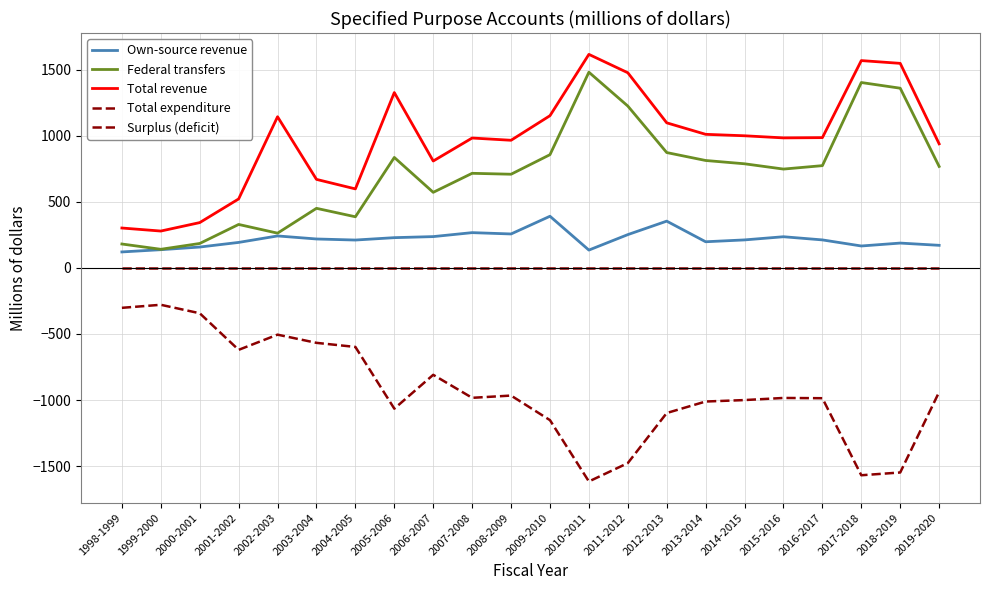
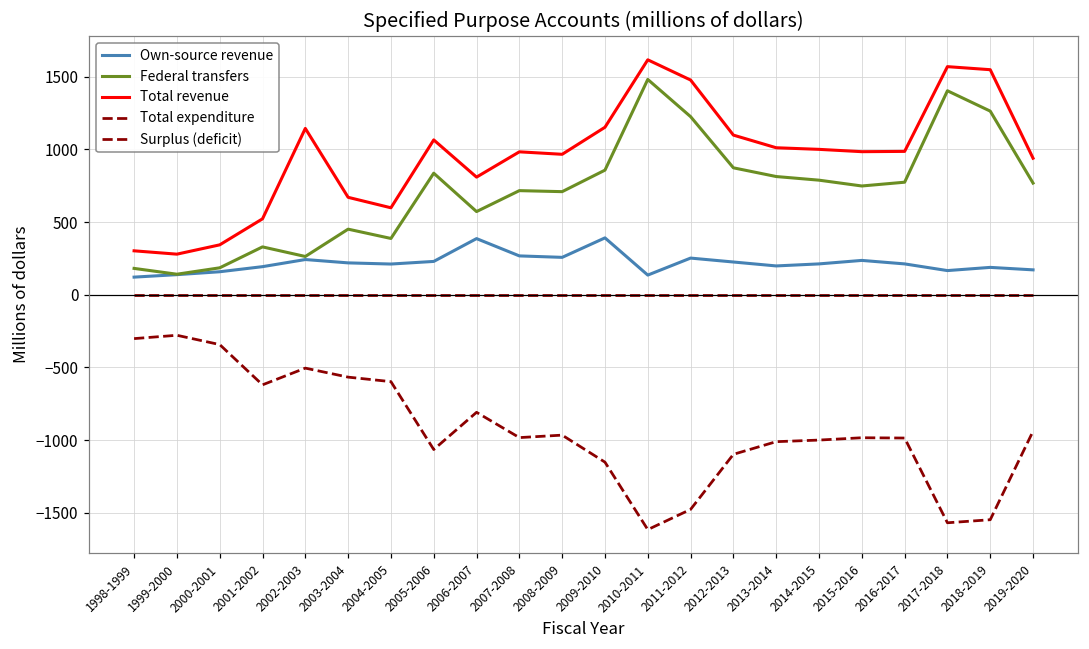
Total revenue, 2005-2006: 1330 -> 1070
Own-source revenue, 2006-2007: 240 -> 390
Own-source revenue, 2012-2013: 350 -> 230
Federal transfers, 2018-2019: 1360 -> 1260
